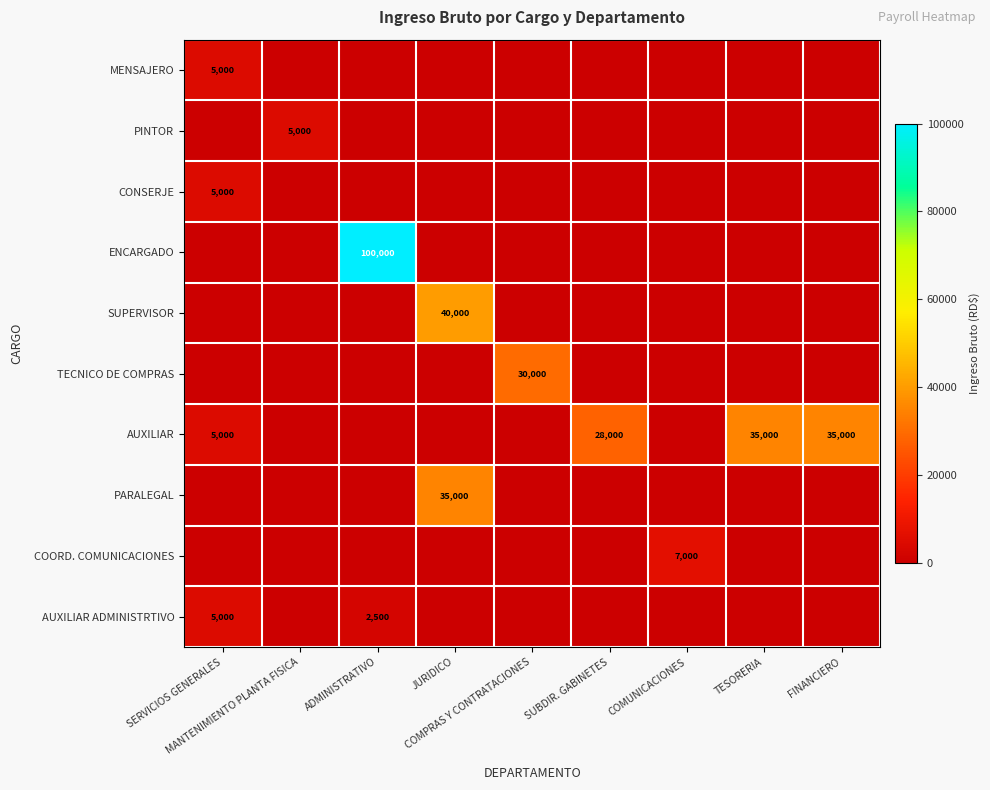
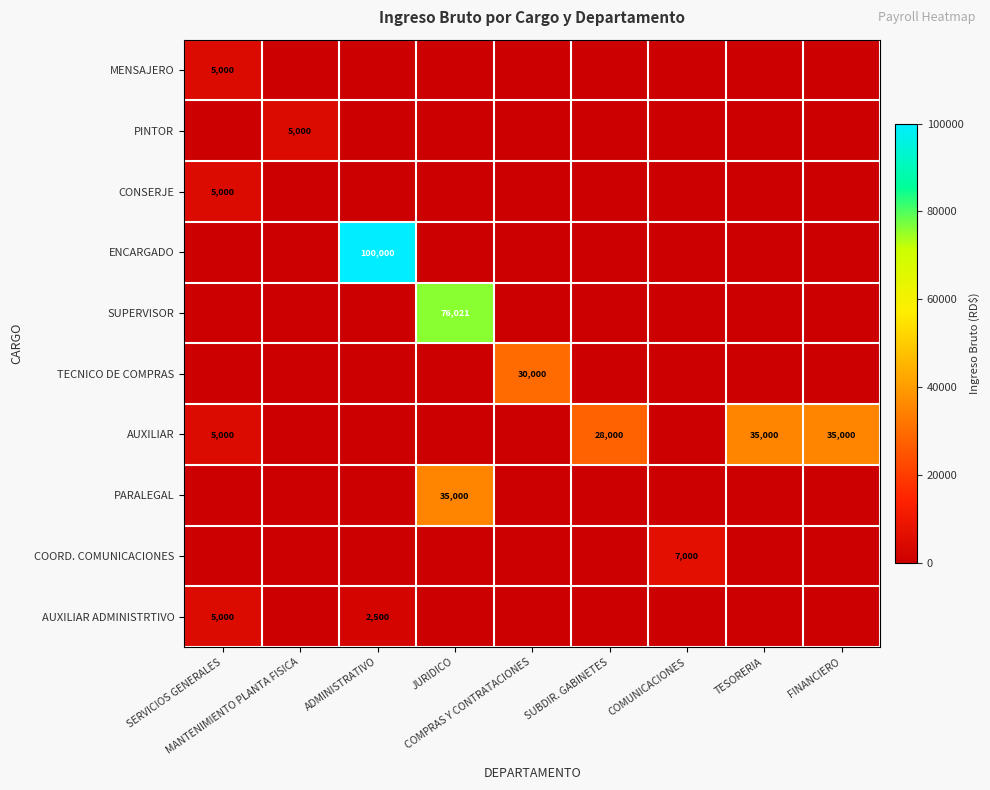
SUPERVISOR, JURIDICO: 40,000 -> 76,021
